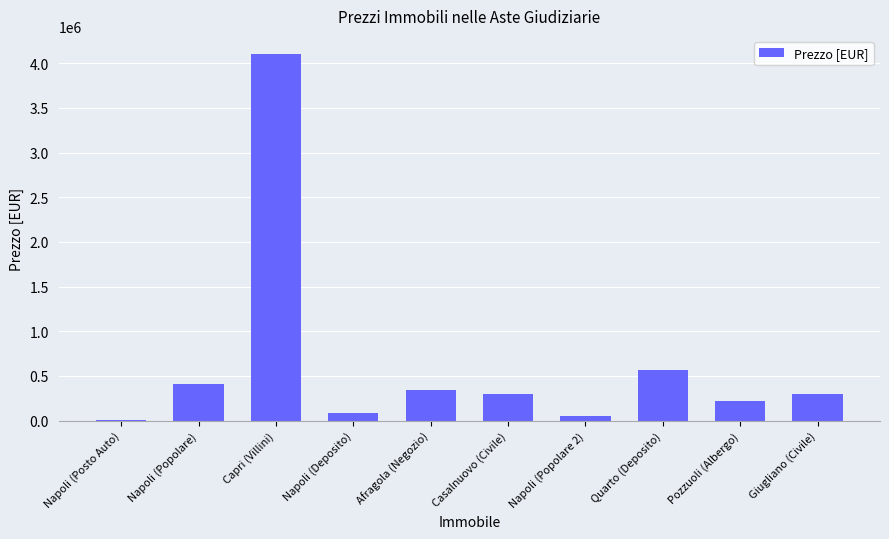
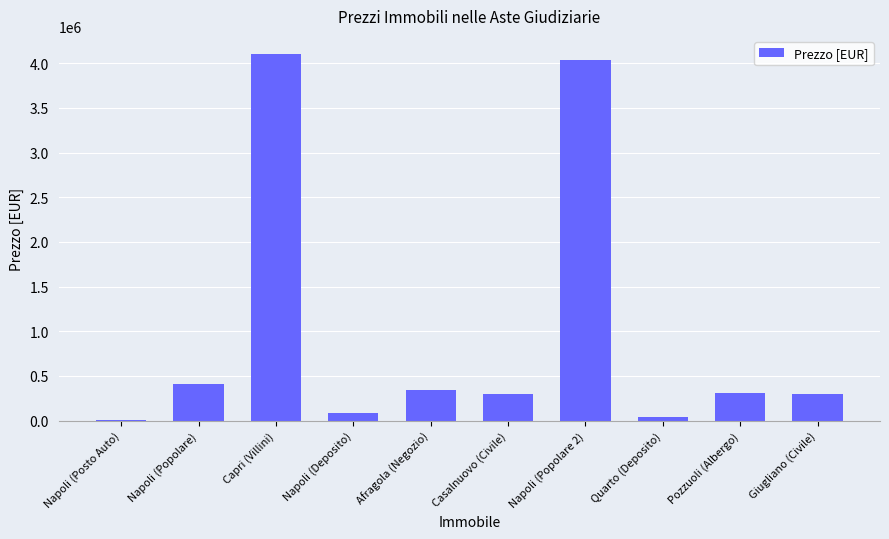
Napoli (Popolare 2): 100000 -> 4000000
Quarto (Deposito): 600000 -> 0
Pozzuoli (Albergo): 200000 -> 300000
